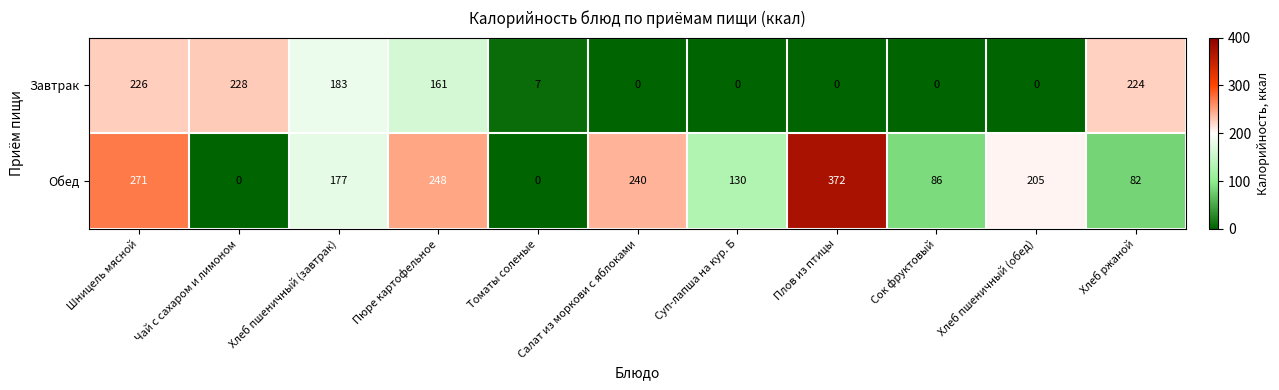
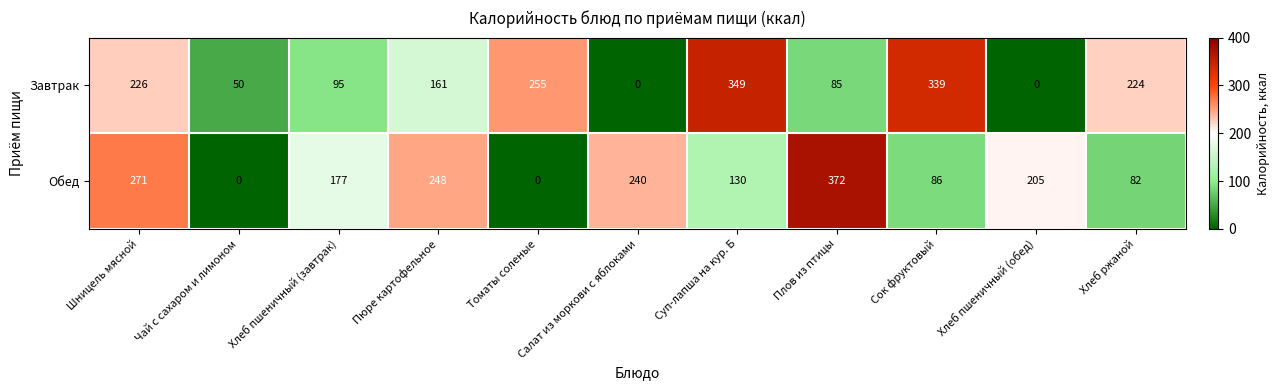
Завтрак, Чай с сахаром и лимоном: 228 -> 50
Завтрак, Хлеб пшеничный (завтрак): 183 -> 95
Завтрак, Томаты соленые: 7 -> 255
Завтрак, Суп-лапша на кур. Б: 0 -> 349
Завтрак, Плов из птицы: 0 -> 85
Завтрак, Сок фруктовый: 0 -> 339
